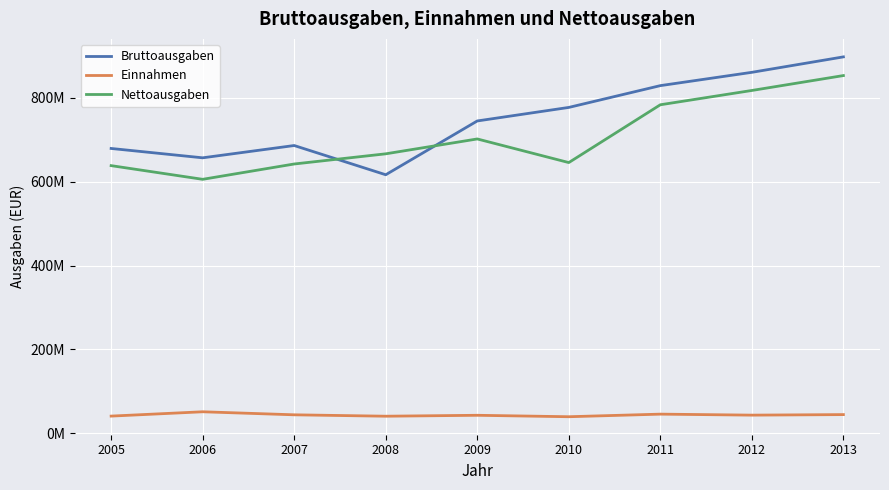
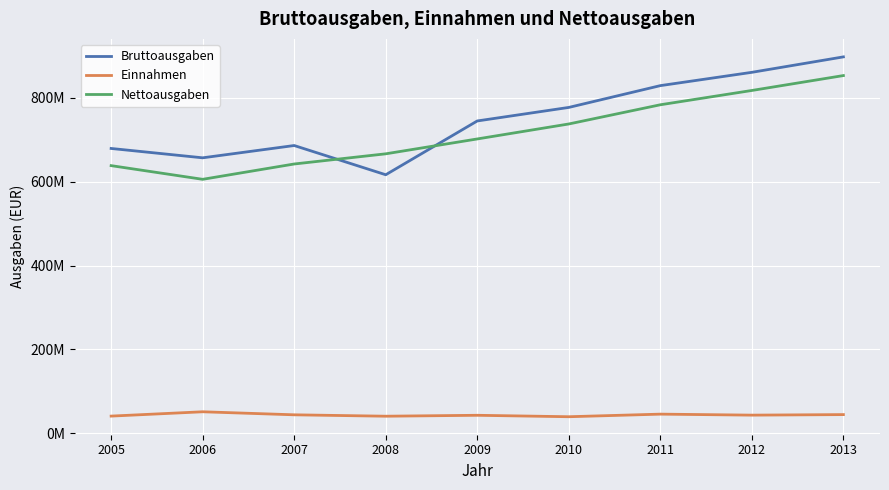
Nettoausgaben, 2010: 650000000 -> 740000000
